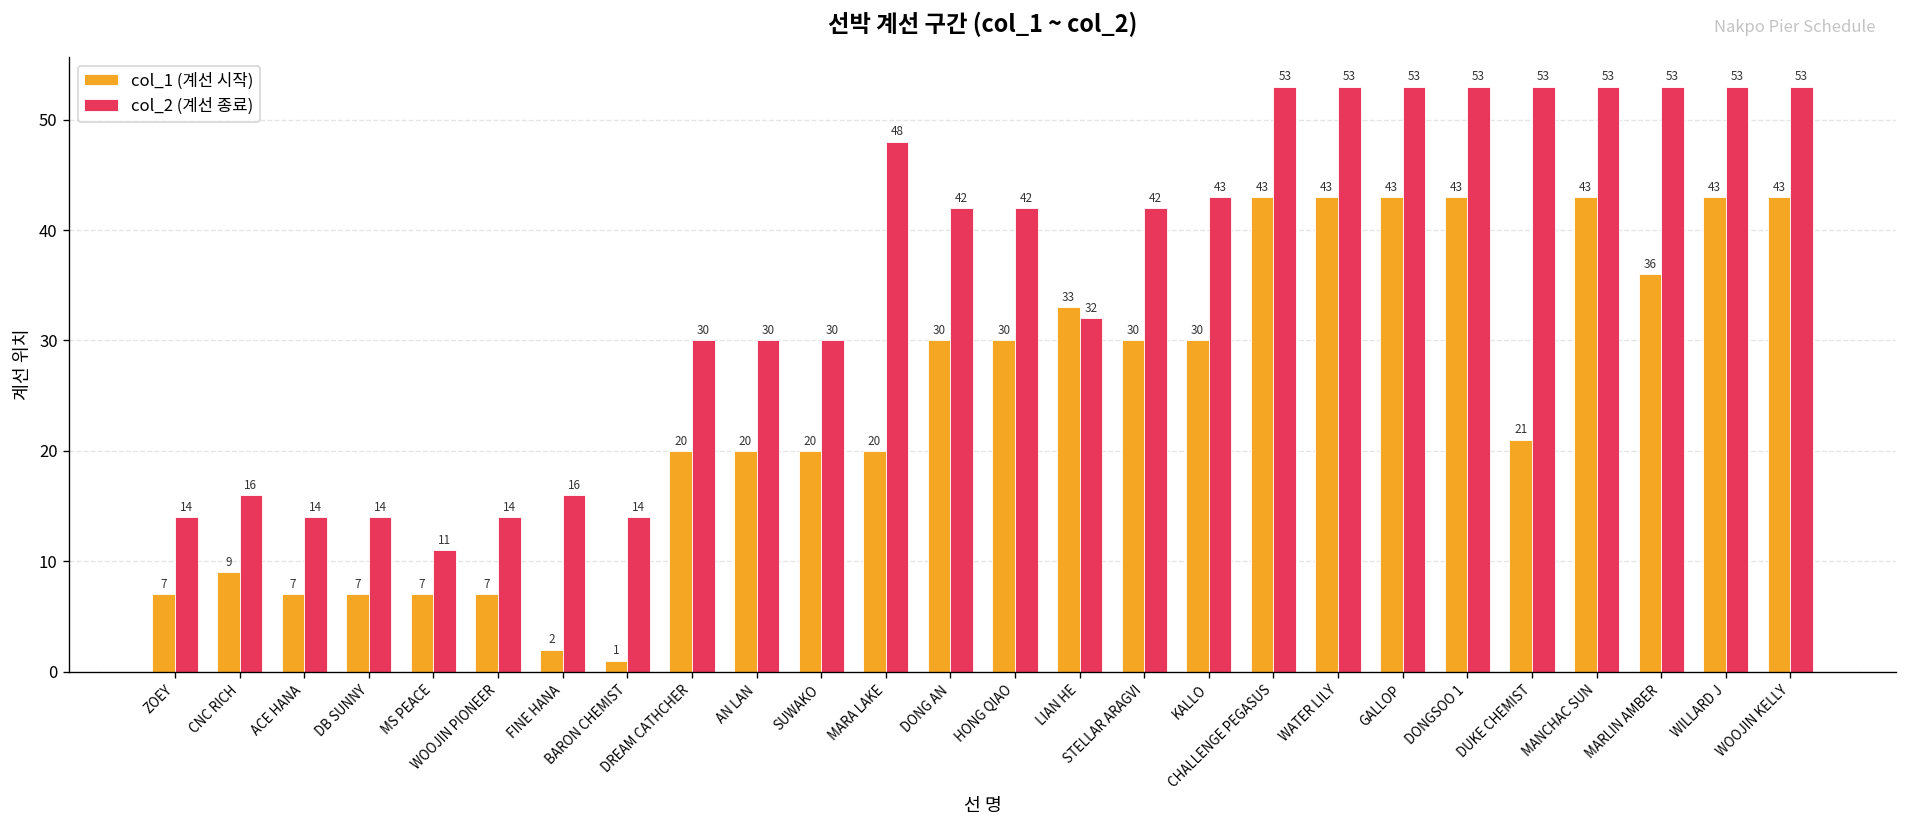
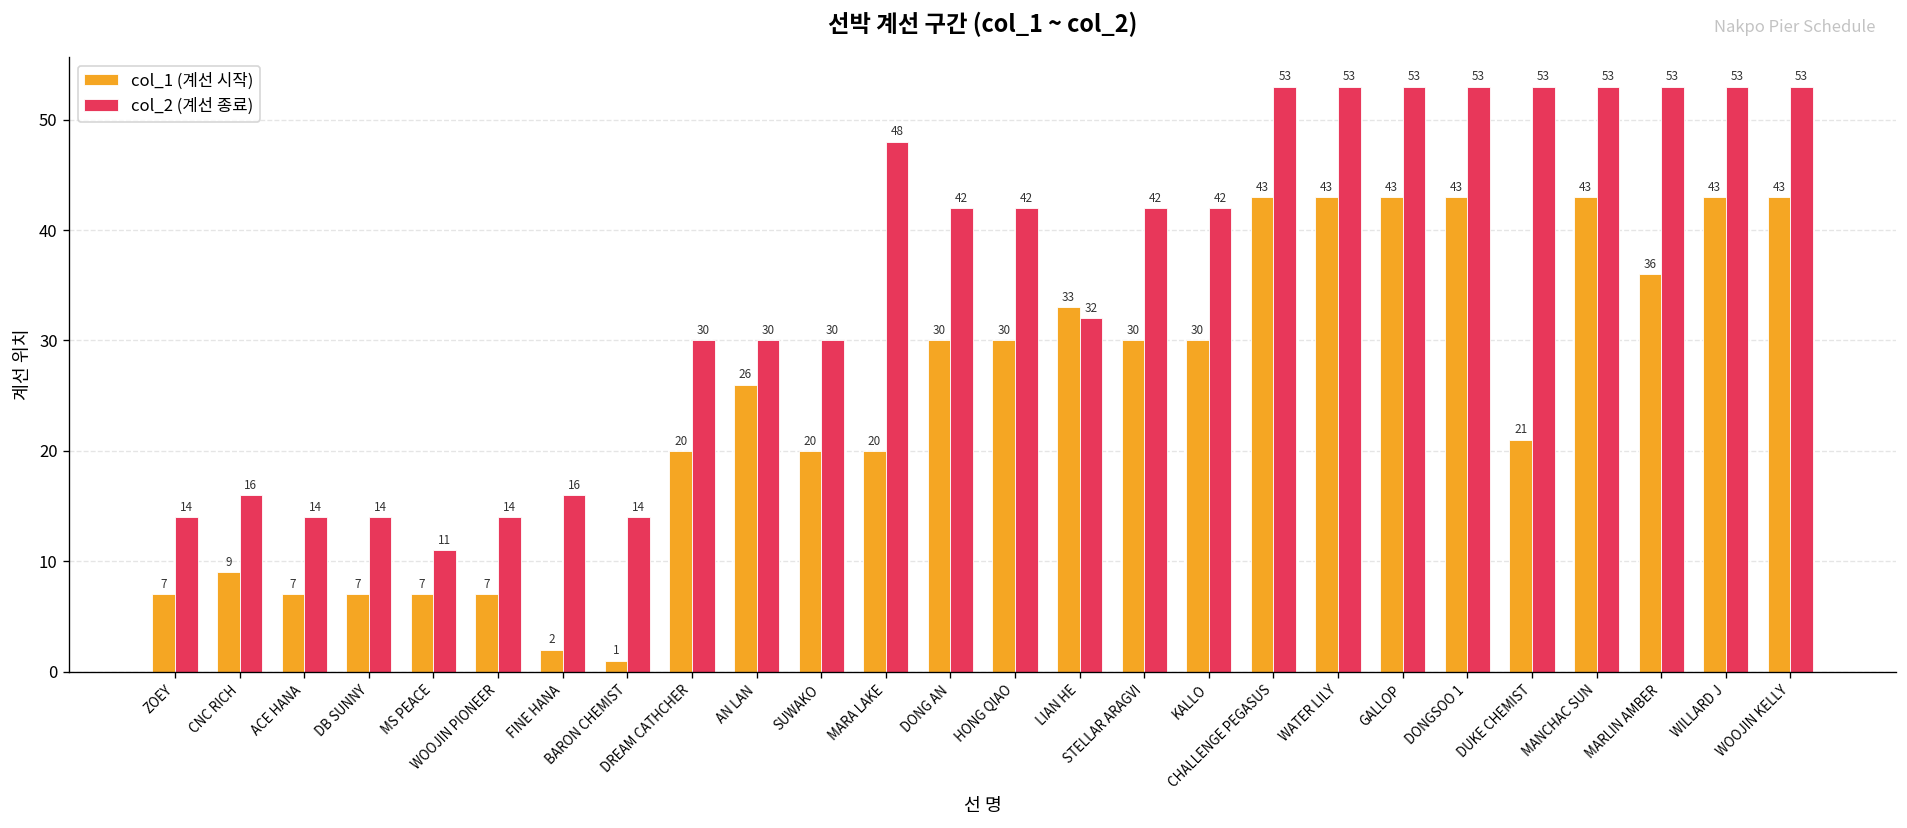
col_1 (계선 시작), AN LAN: 20 -> 26
col_2 (계선 종료), KALLO: 43 -> 42
